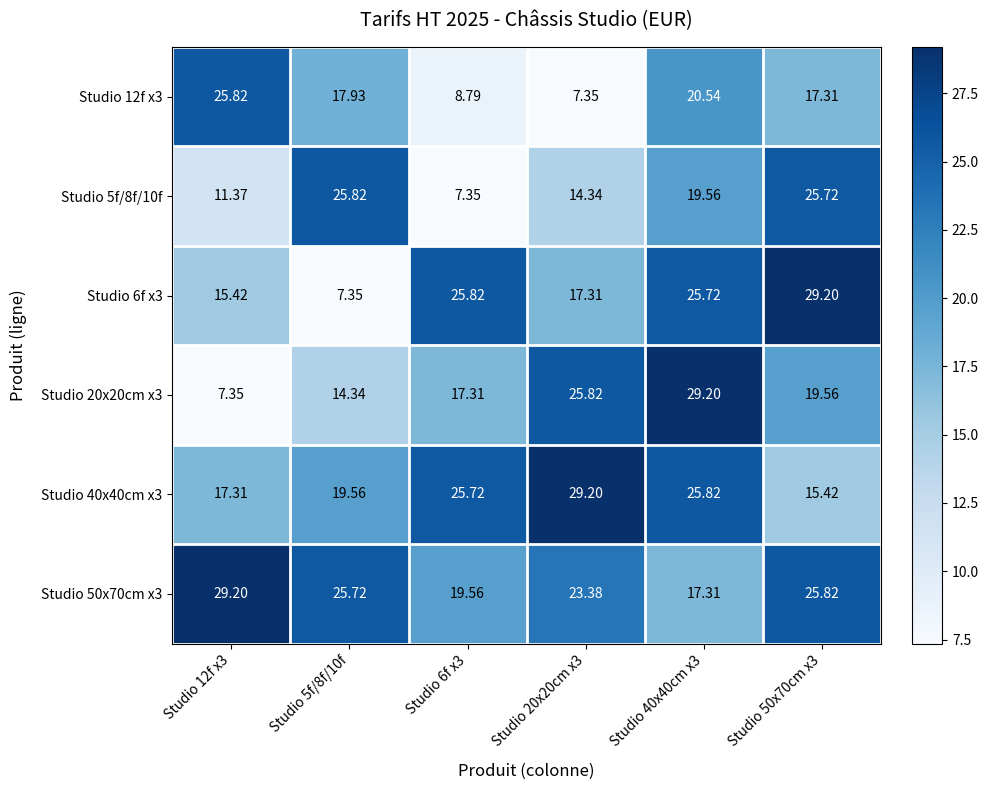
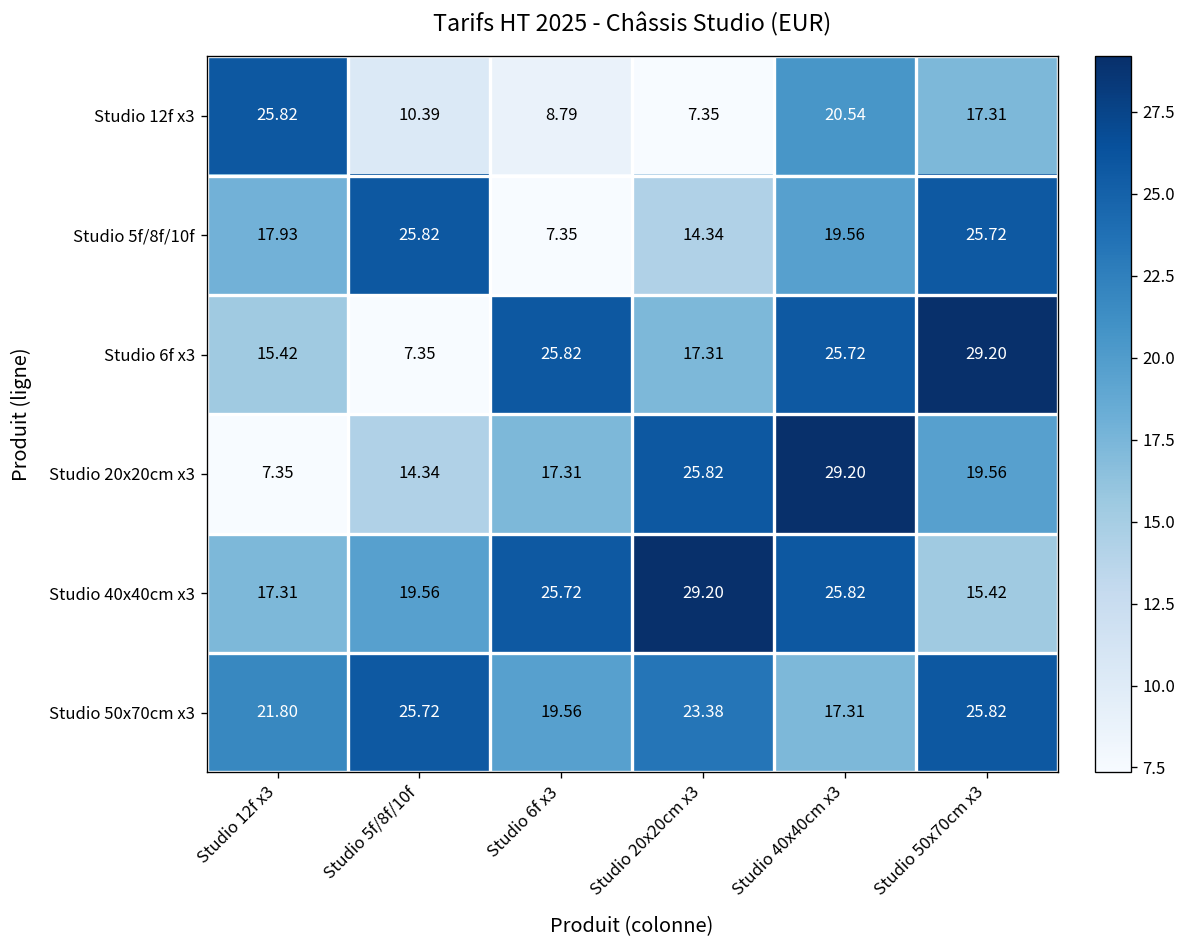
Studio 12f x3, Studio 5f/8f/10f: 17.93 -> 10.39
Studio 5f/8f/10f, Studio 12f x3: 11.37 -> 17.93
Studio 50x70cm x3, Studio 12f x3: 29.20 -> 21.80
